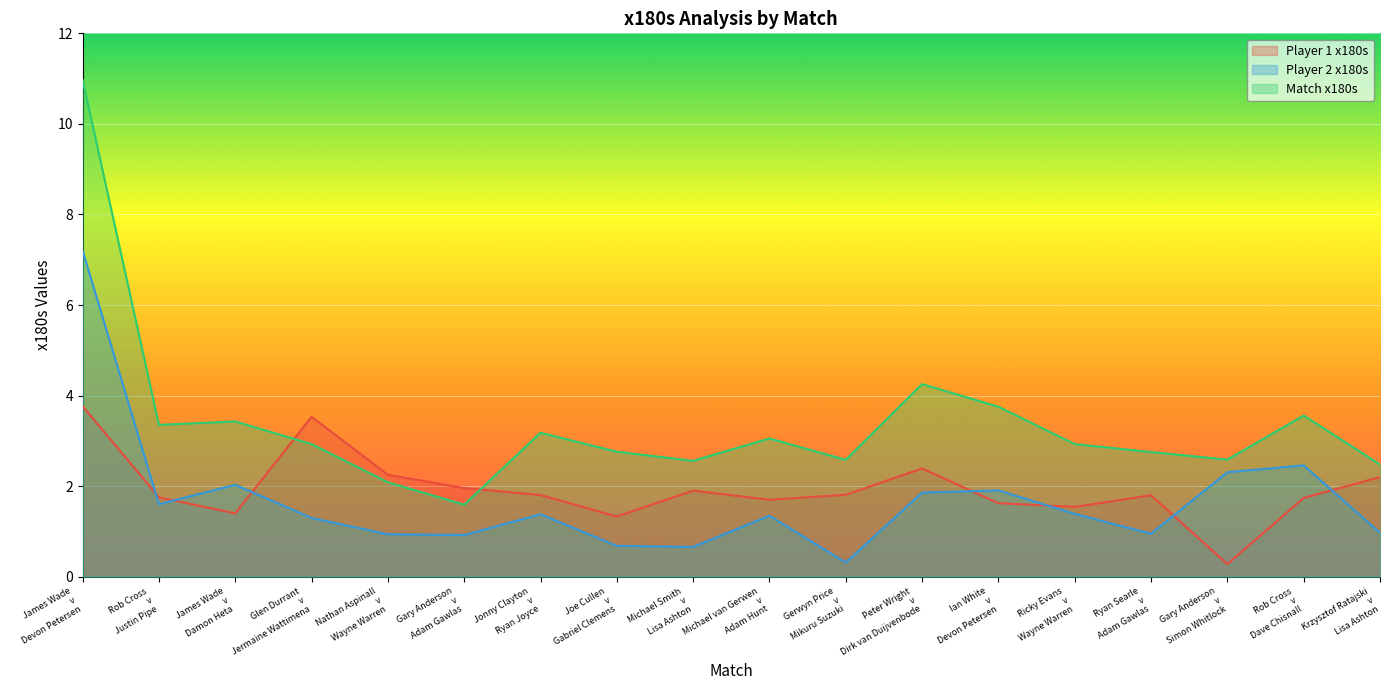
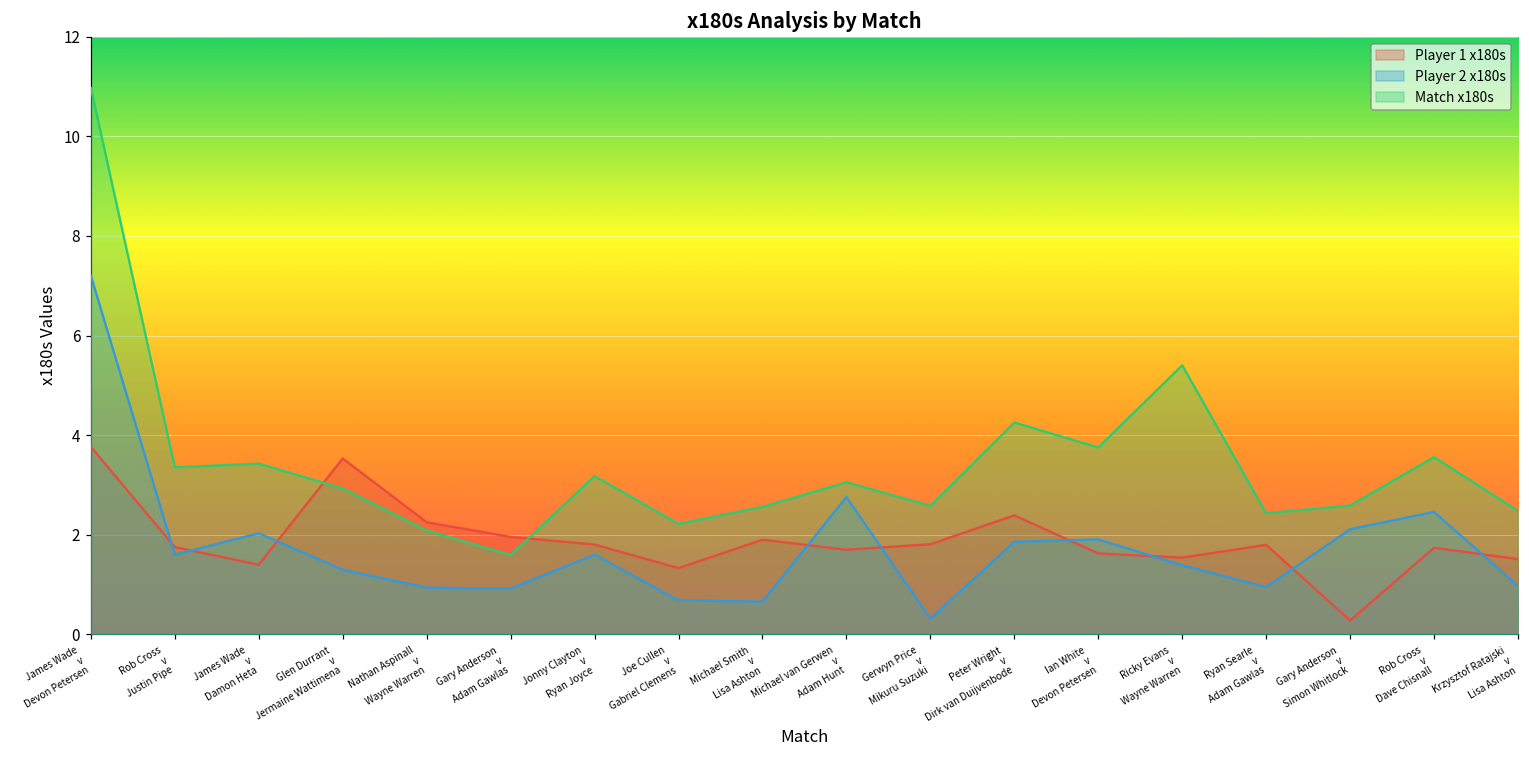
Player 2 x180s, Jonny Clayton v Ryan Joyce: 1.4 -> 1.6
Match x180s, Joe Cullen v Gabriel Clemens: 2.8 -> 2.2
Player 2 x180s, Michael van Gerwen v Adam Hunt: 1.3 -> 2.8
Match x180s, Ricky Evans v Wayne Warren: 2.9 -> 5.4
Match x180s, Ryan Searle v Adam Gawlas: 2.8 -> 2.4
Player 2 x180s, Gary Anderson v Simon Whitlock: 2.3 -> 2.1
Player 1 x180s, Krzysztof Ratajski v Lisa Ashton: 2.2 -> 1.5
